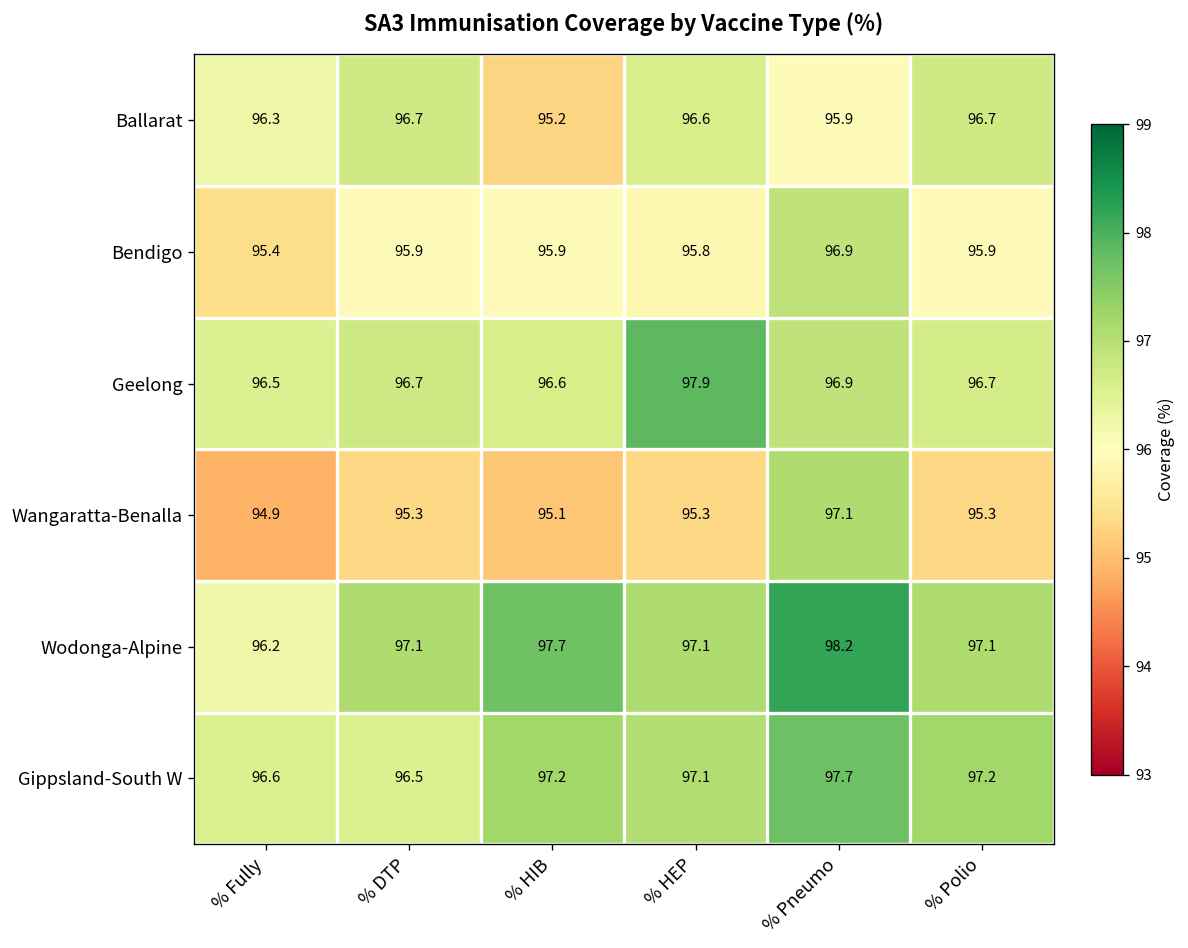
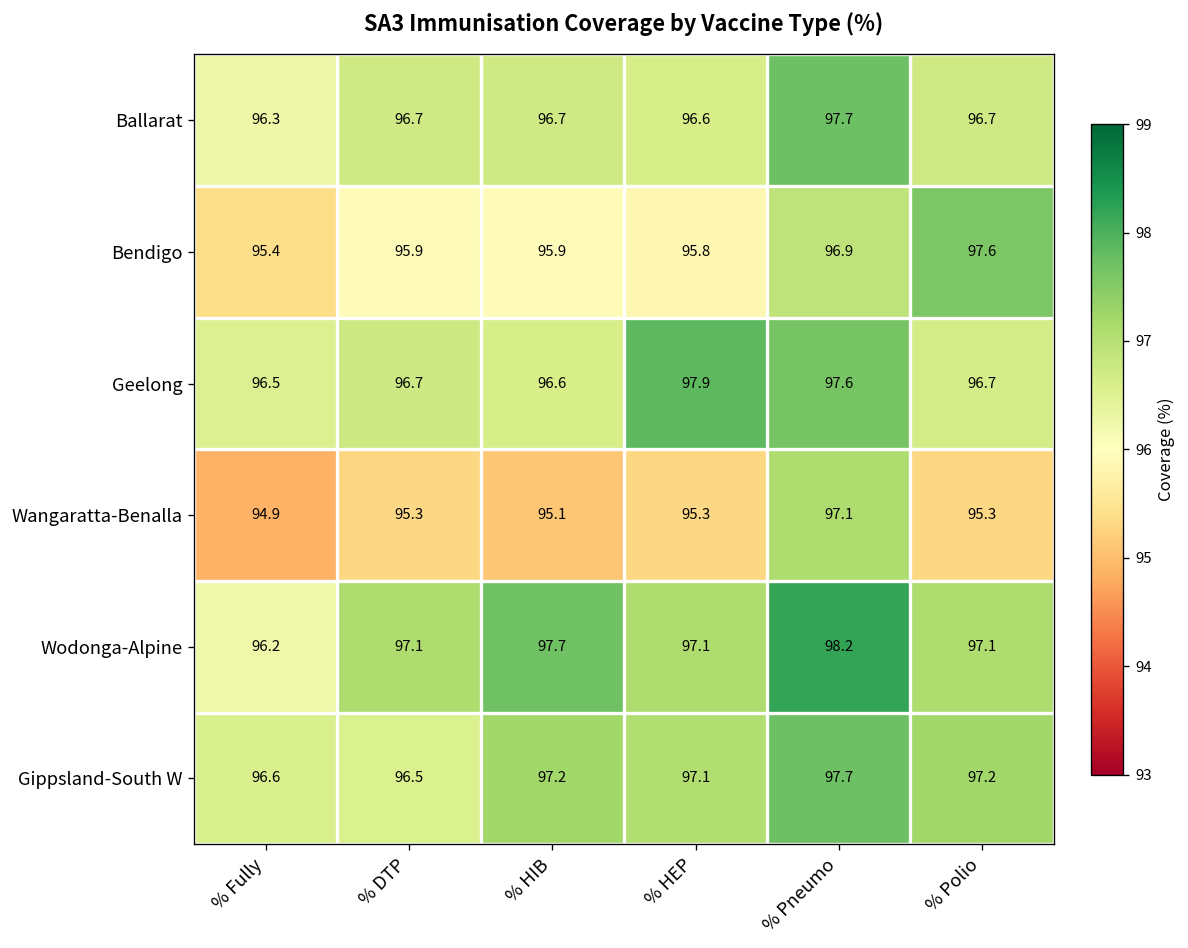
Ballarat, % HIB: 95.2 -> 96.7
Ballarat, % Pneumo: 95.9 -> 97.7
Bendigo, % Polio: 95.9 -> 97.6
Geelong, % Pneumo: 96.9 -> 97.6
